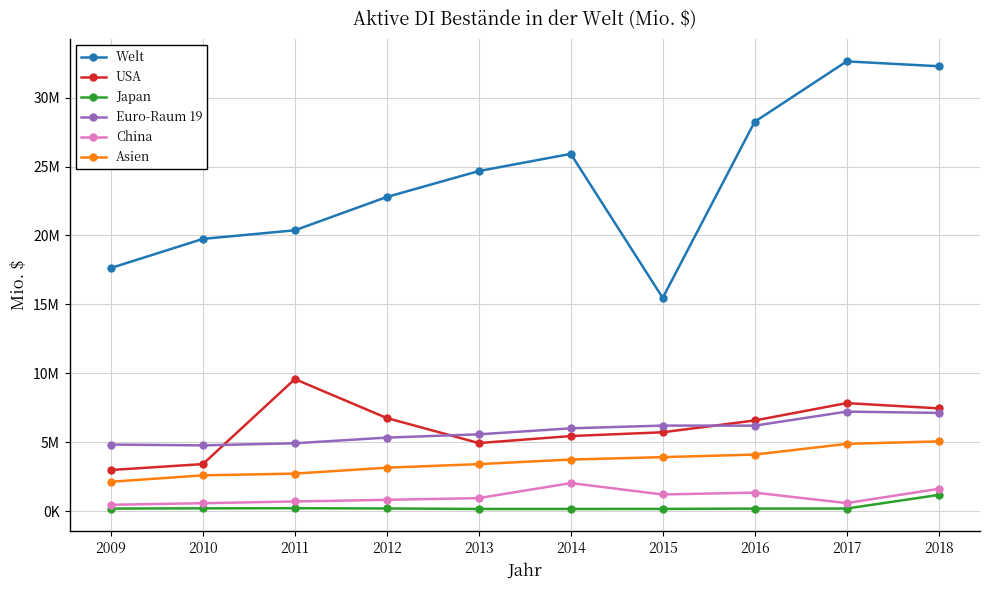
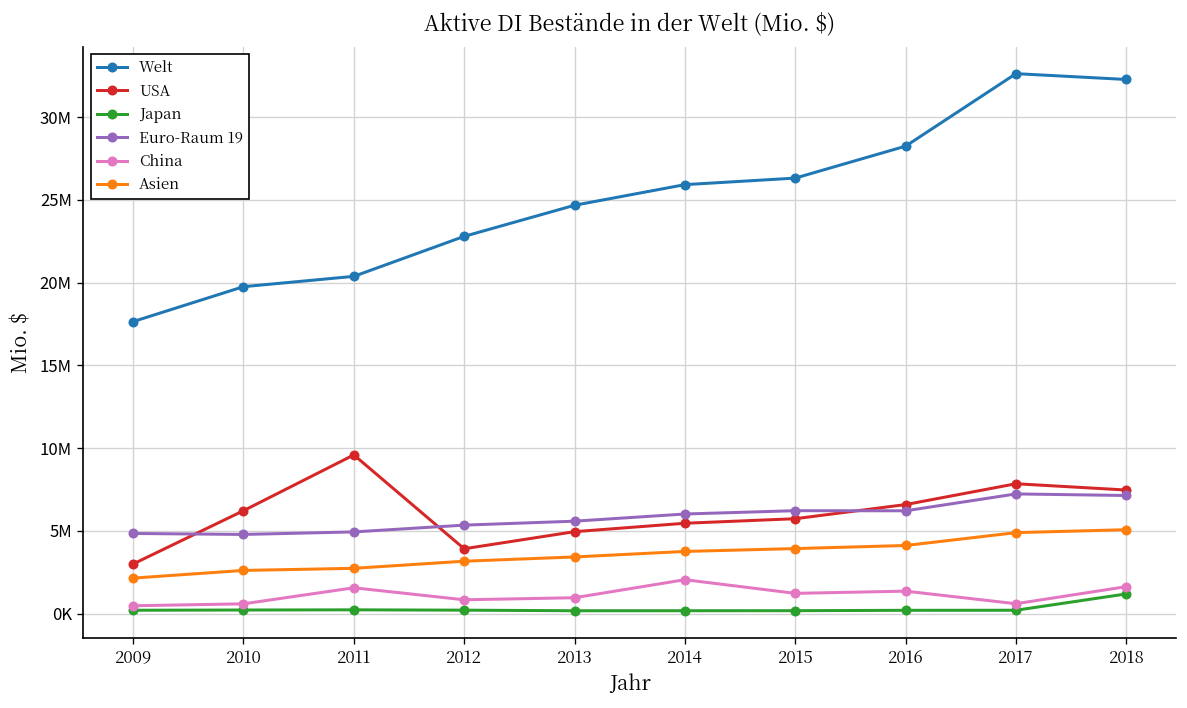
USA, 2010: 3400000 -> 6200000
China, 2011: 700000 -> 1600000
USA, 2012: 6800000 -> 3900000
Welt, 2015: 15500000 -> 26300000
